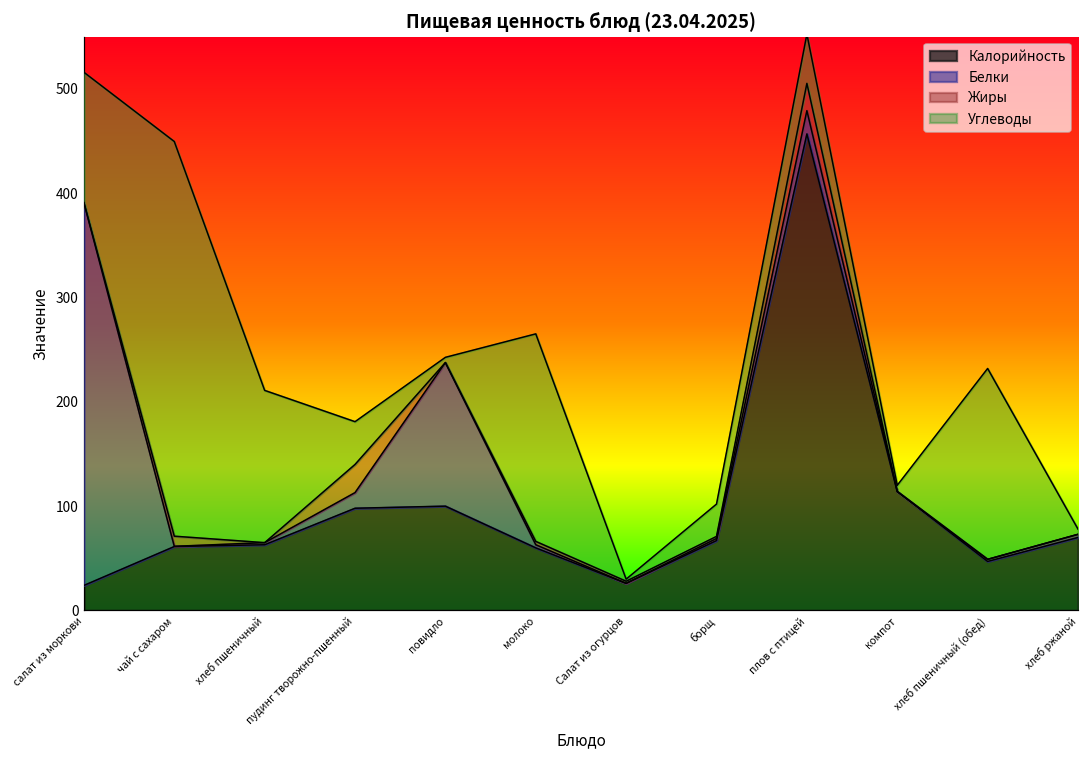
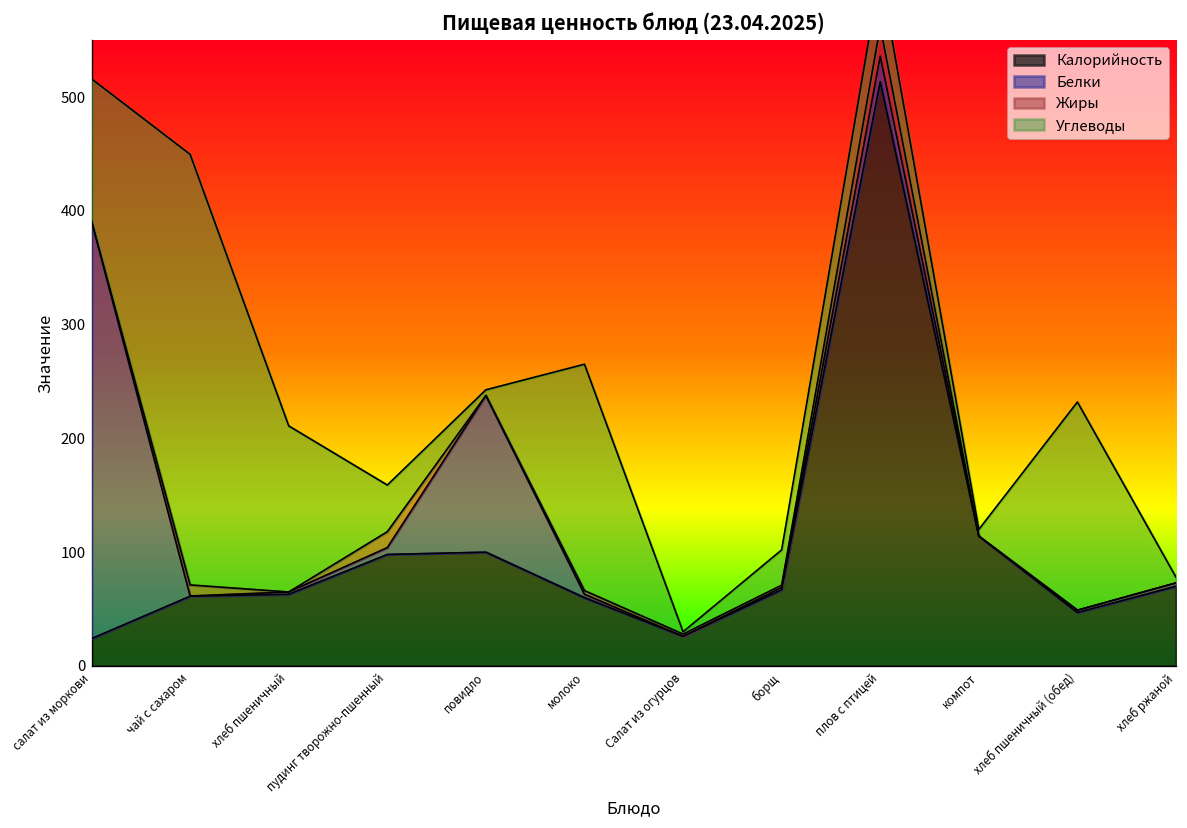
Белки, пудинг творожно-пшенный: 20 -> 10
Жиры, пудинг творожно-пшенный: 30 -> 10
Калорийность, плов с птицей: 460 -> 510
